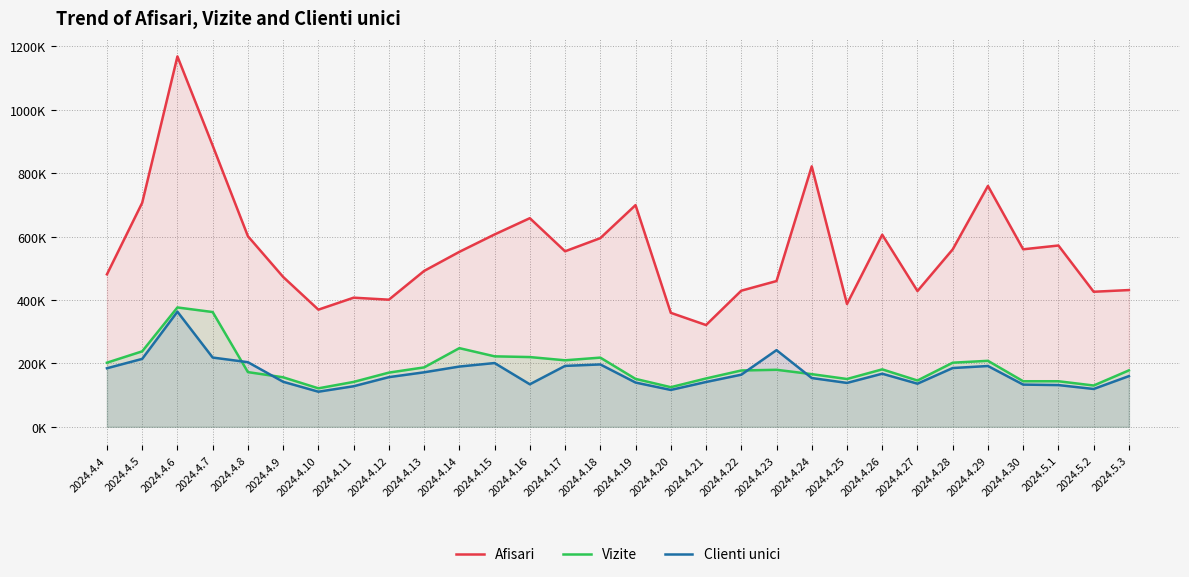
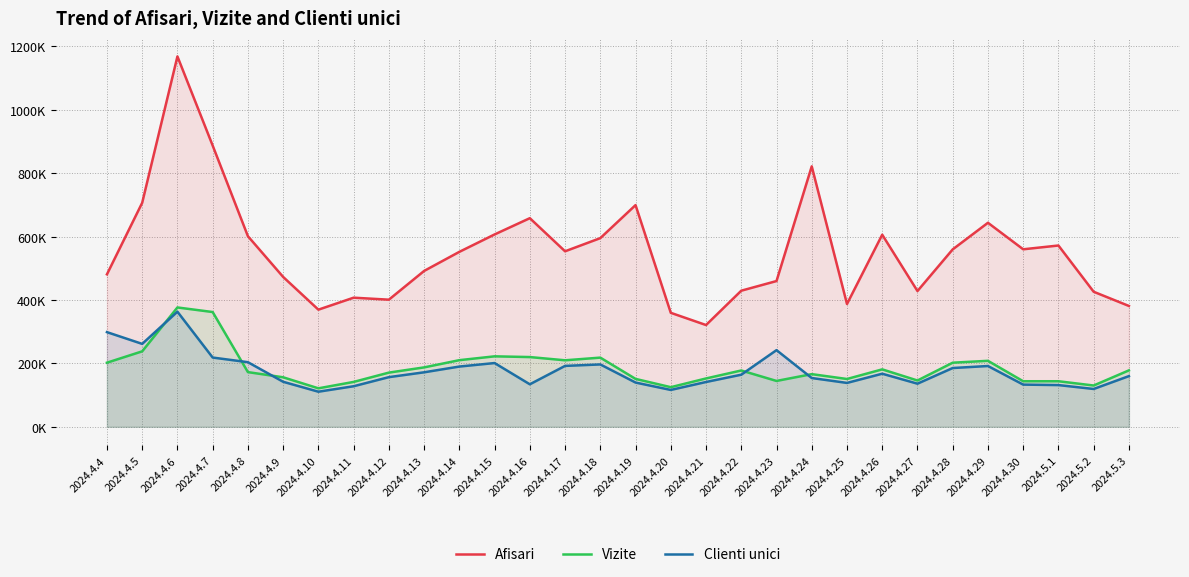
Clienti unici, 2024.4.4: 180000 -> 300000
Clienti unici, 2024.4.5: 210000 -> 260000
Vizite, 2024.4.14: 250000 -> 210000
Vizite, 2024.4.23: 180000 -> 140000
Afisari, 2024.4.29: 760000 -> 640000
Afisari, 2024.5.3: 430000 -> 380000
